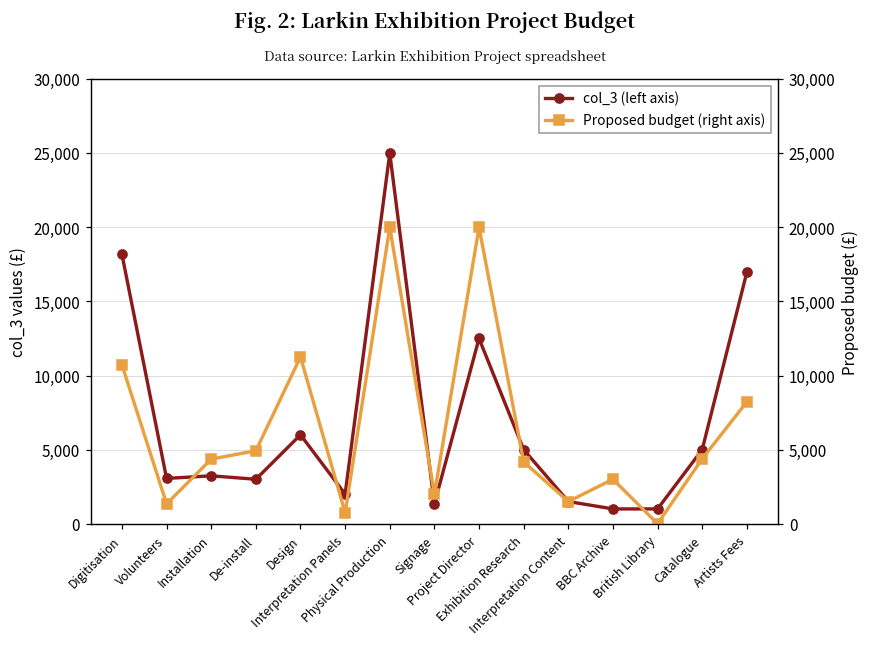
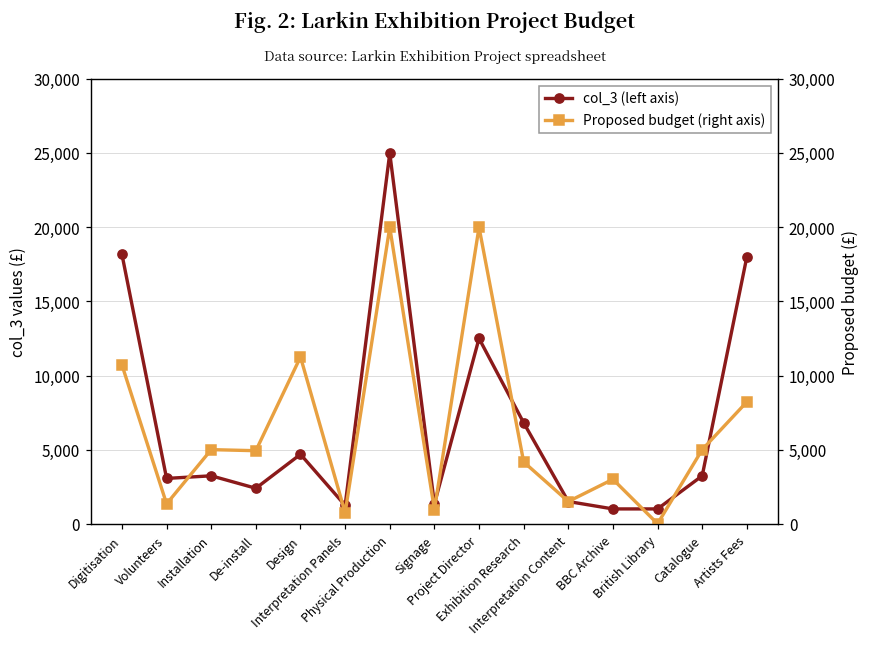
col_3 (left axis), De-install: 3,000 -> 2,400
col_3 (left axis), Design: 6,000 -> 4,700
col_3 (left axis), Interpretation Panels: 2,000 -> 1,200
col_3 (left axis), Exhibition Research: 5,000 -> 6,800
col_3 (left axis), Catalogue: 5,000 -> 3,200
col_3 (left axis), Artists Fees: 17,000 -> 18,000
Proposed budget (right axis), Installation: 4,400 -> 5,000
Proposed budget (right axis), Signage: 2,000 -> 1,000
Proposed budget (right axis), Catalogue: 4,400 -> 5,000
